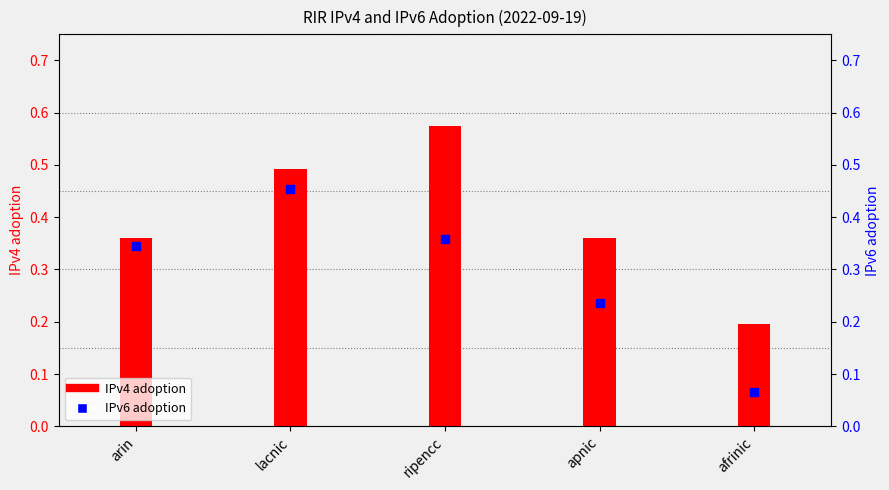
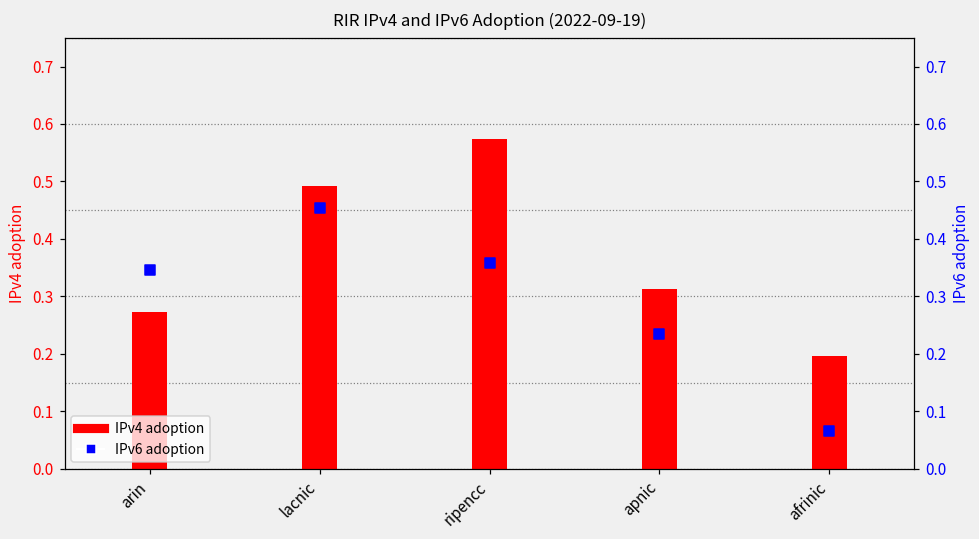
IPv4 adoption, arin: 0.36 -> 0.27
IPv4 adoption, apnic: 0.36 -> 0.31
